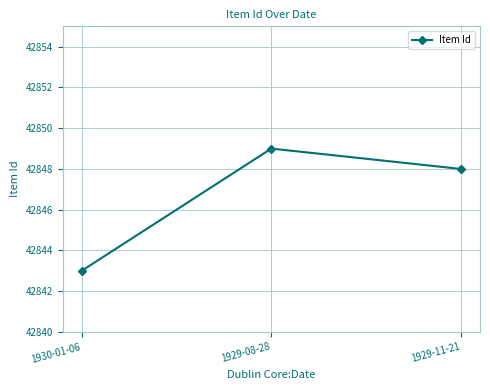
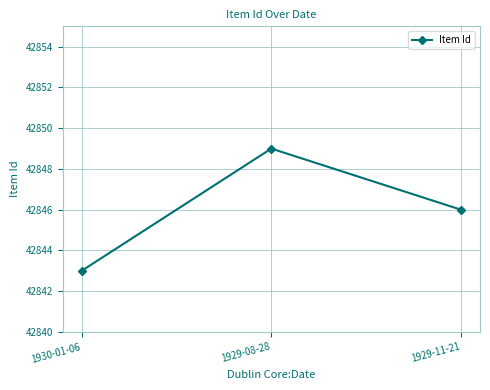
1929-11-21: 42848 -> 42846
